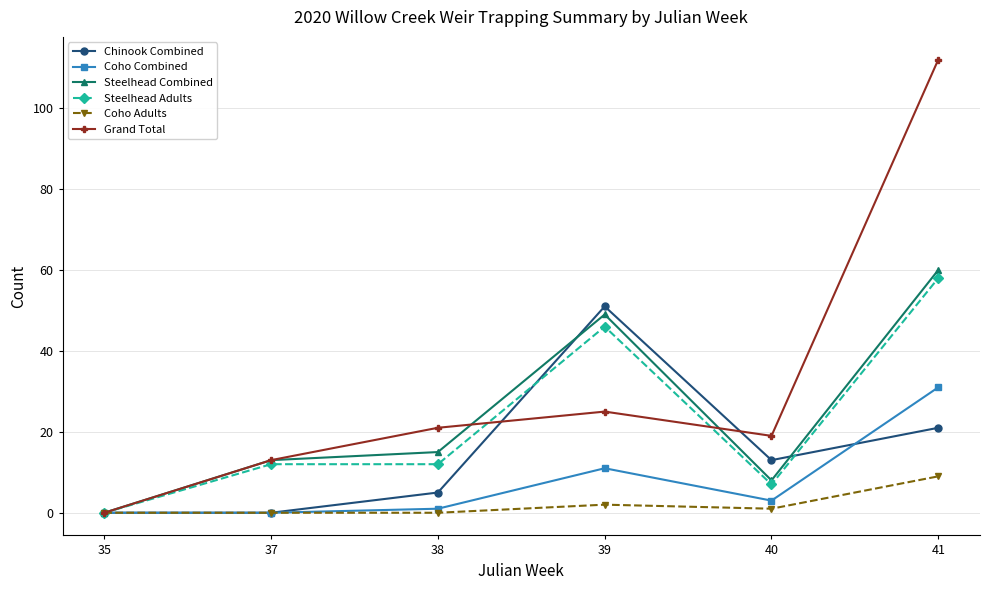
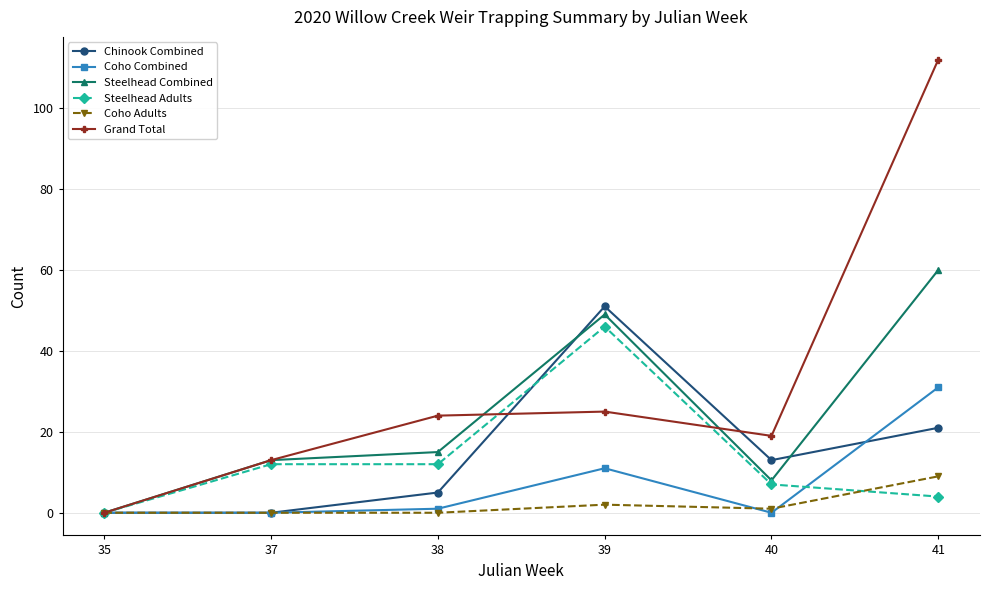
Grand Total, 38: 21 -> 24
Coho Combined, 40: 3 -> 0
Steelhead Adults, 41: 58 -> 4
